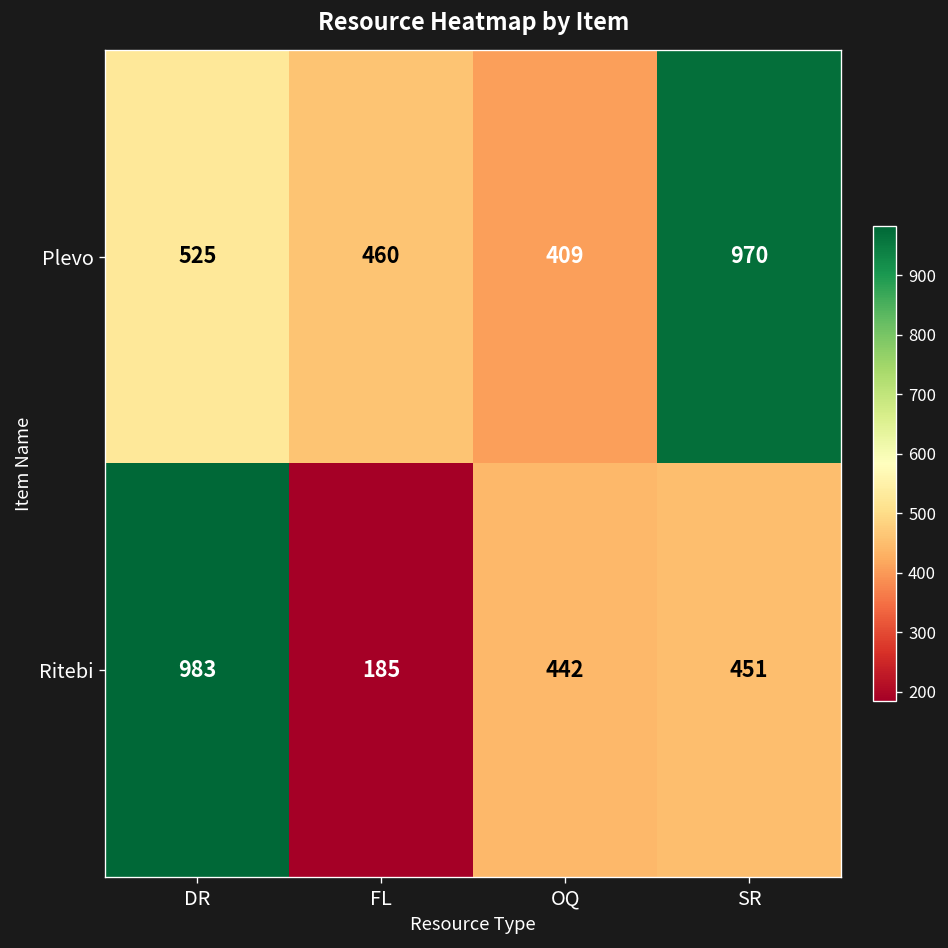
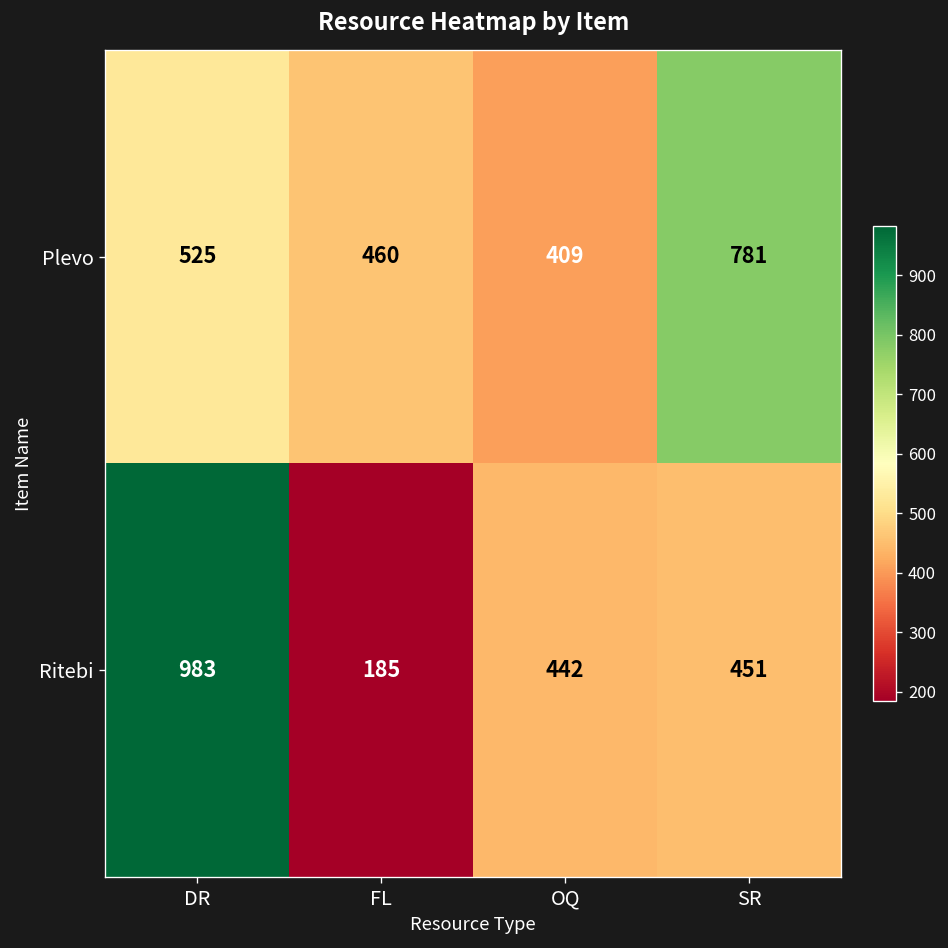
Plevo, SR: 970 -> 781
